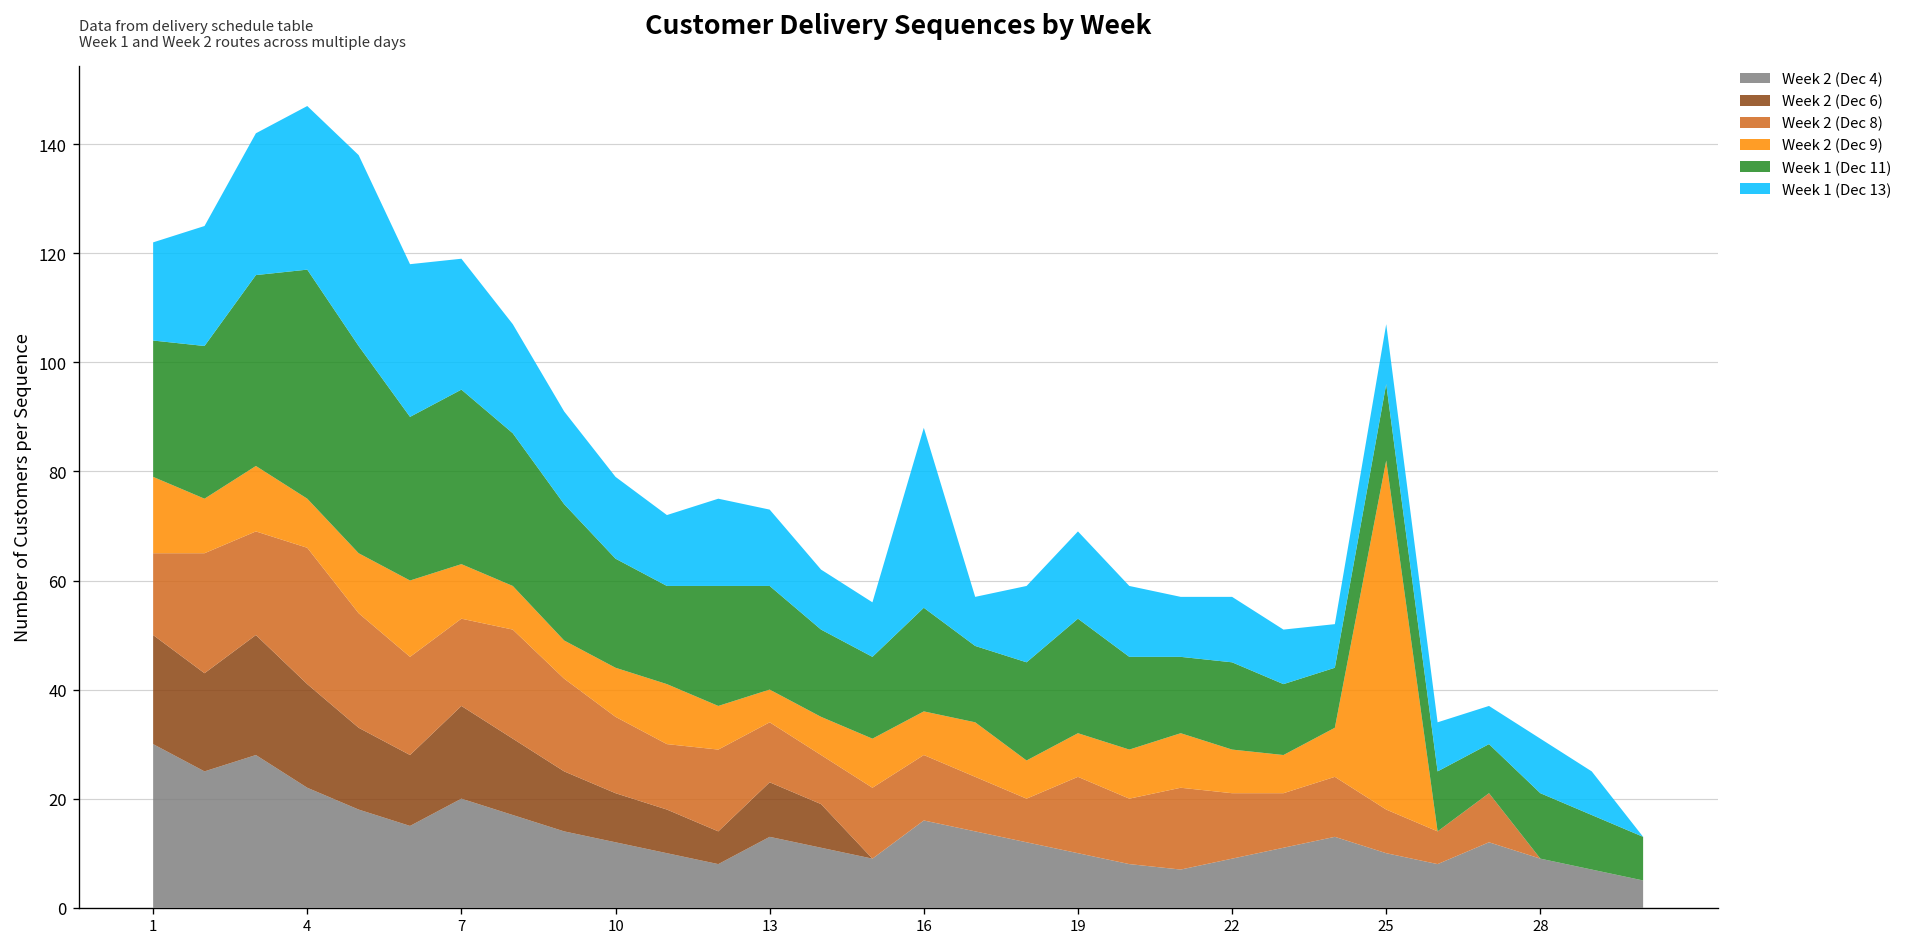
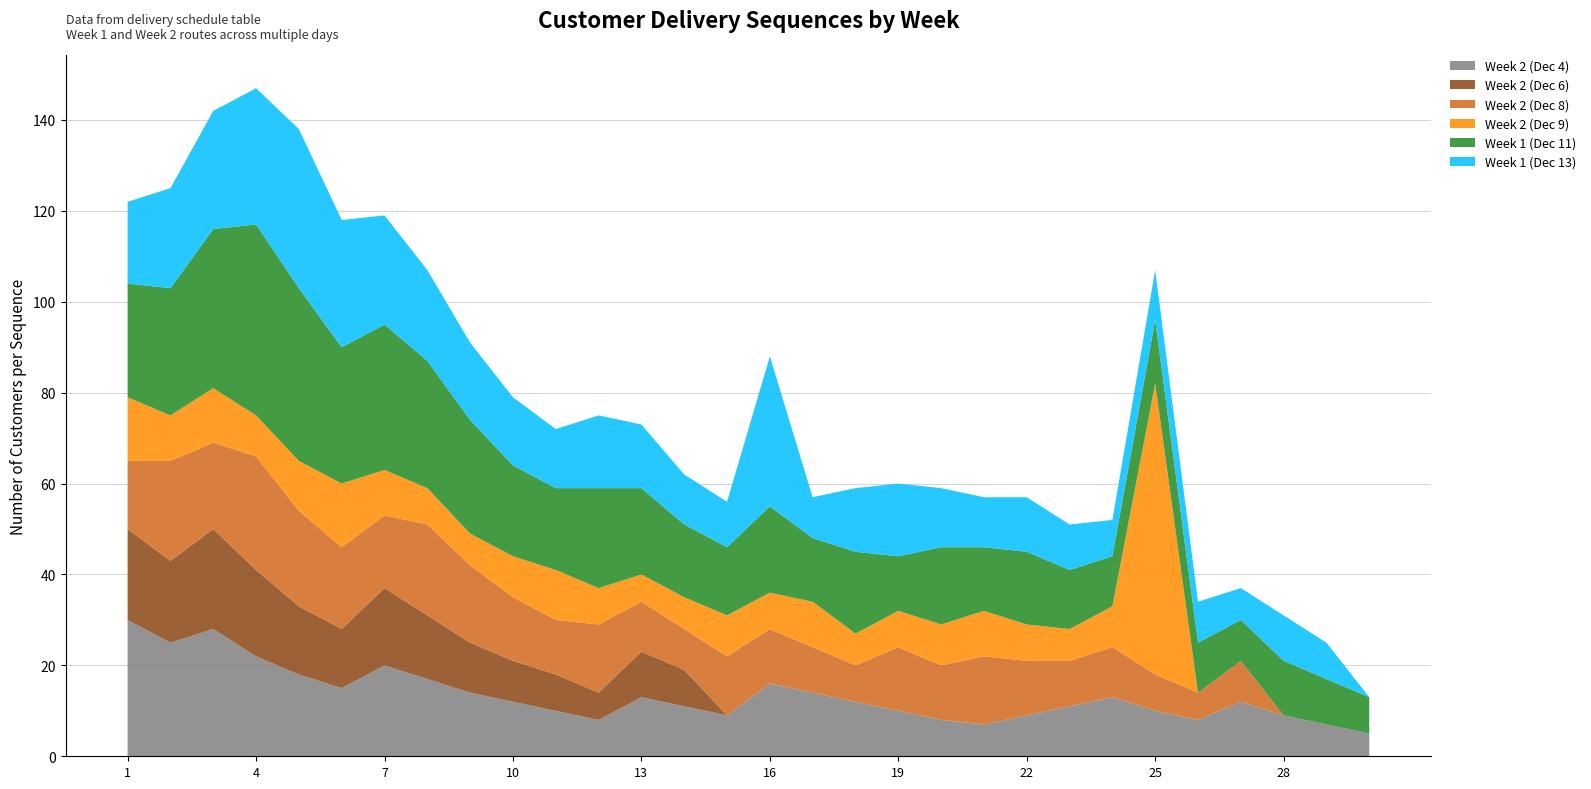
Week 1 (Dec 11), 19: 21 -> 12
